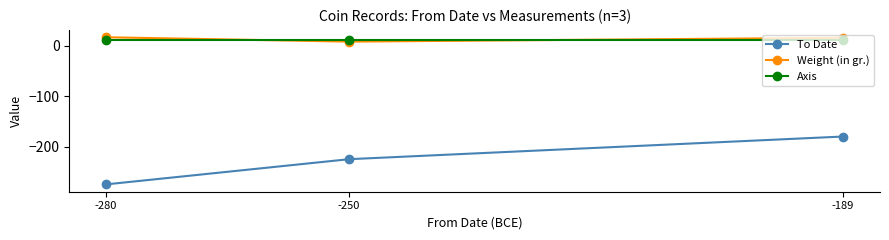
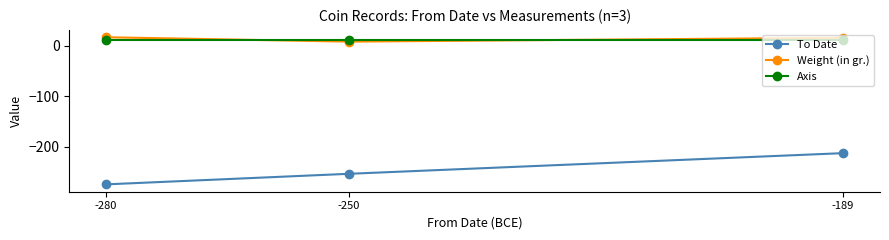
To Date, -250: -230 -> -250
To Date, -189: -180 -> -210
